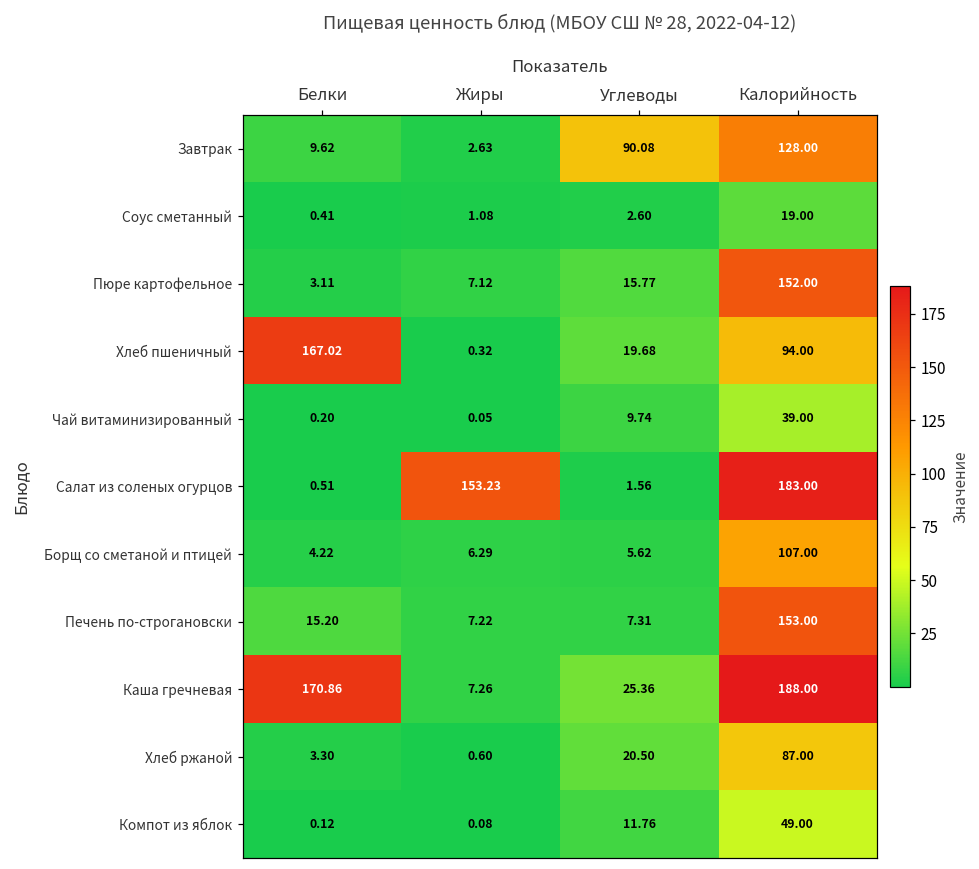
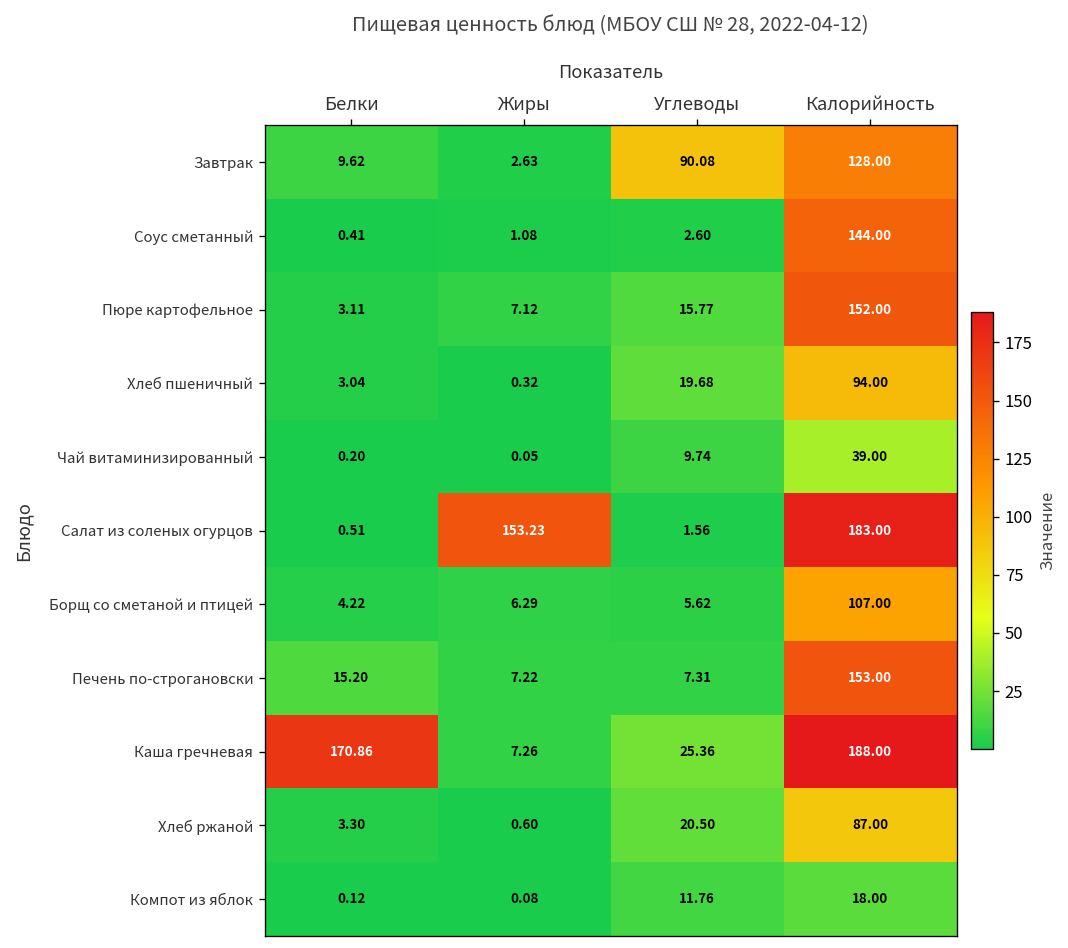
Соус сметанный, Калорийность: 19.00 -> 144.00
Хлеб пшеничный, Белки: 167.02 -> 3.04
Компот из яблок, Калорийность: 49.00 -> 18.00
